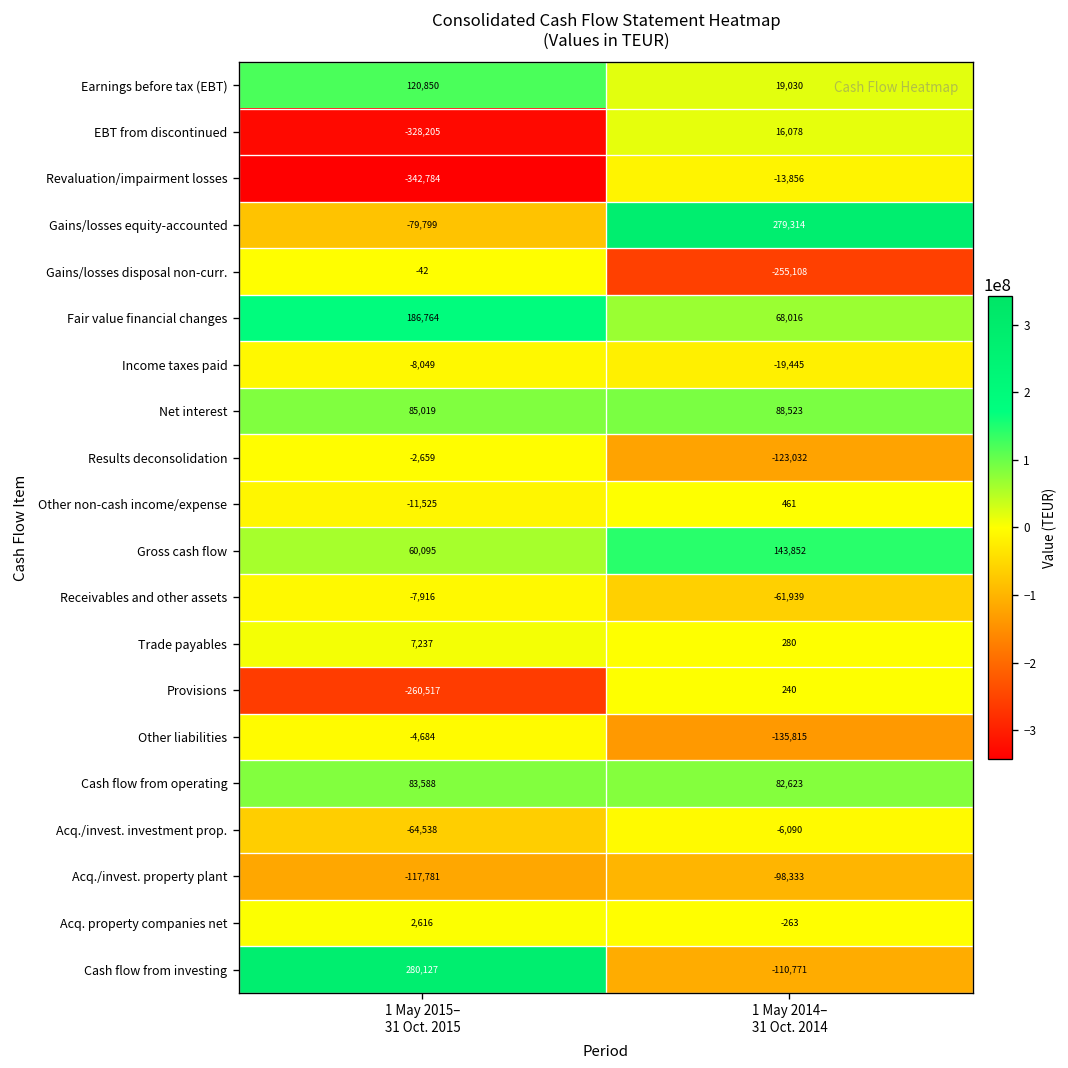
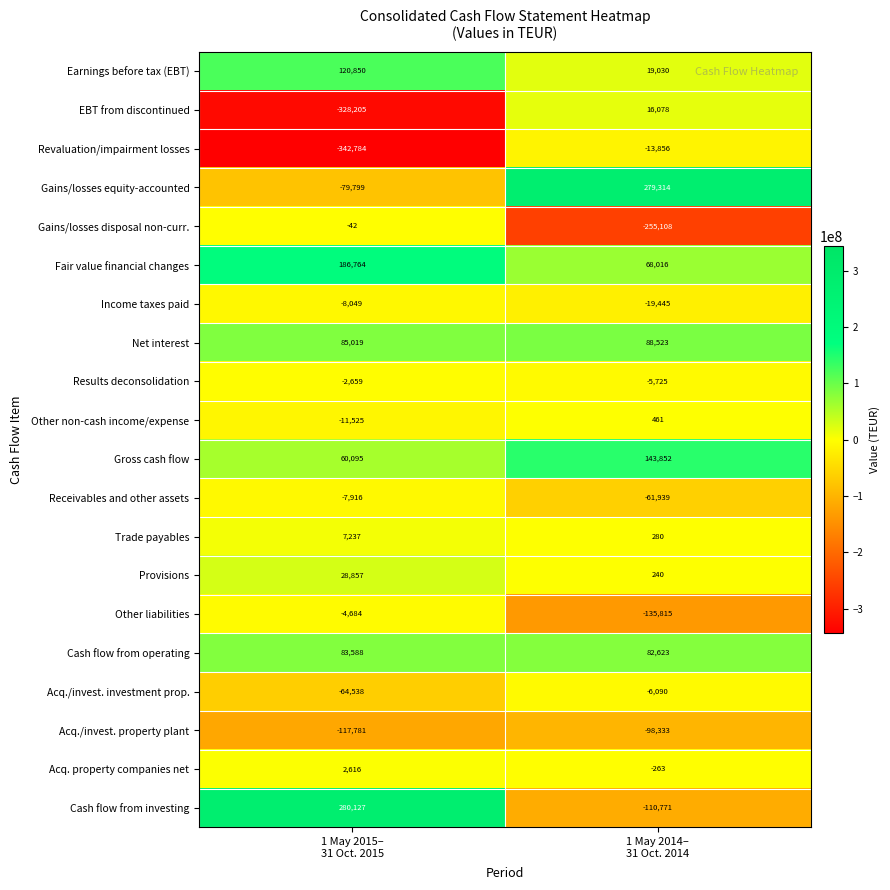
Results deconsolidation, 1 May 2014– 31 Oct. 2014: -123,032 -> -5,725
Provisions, 1 May 2015– 31 Oct. 2015: -260,517 -> 28,857
